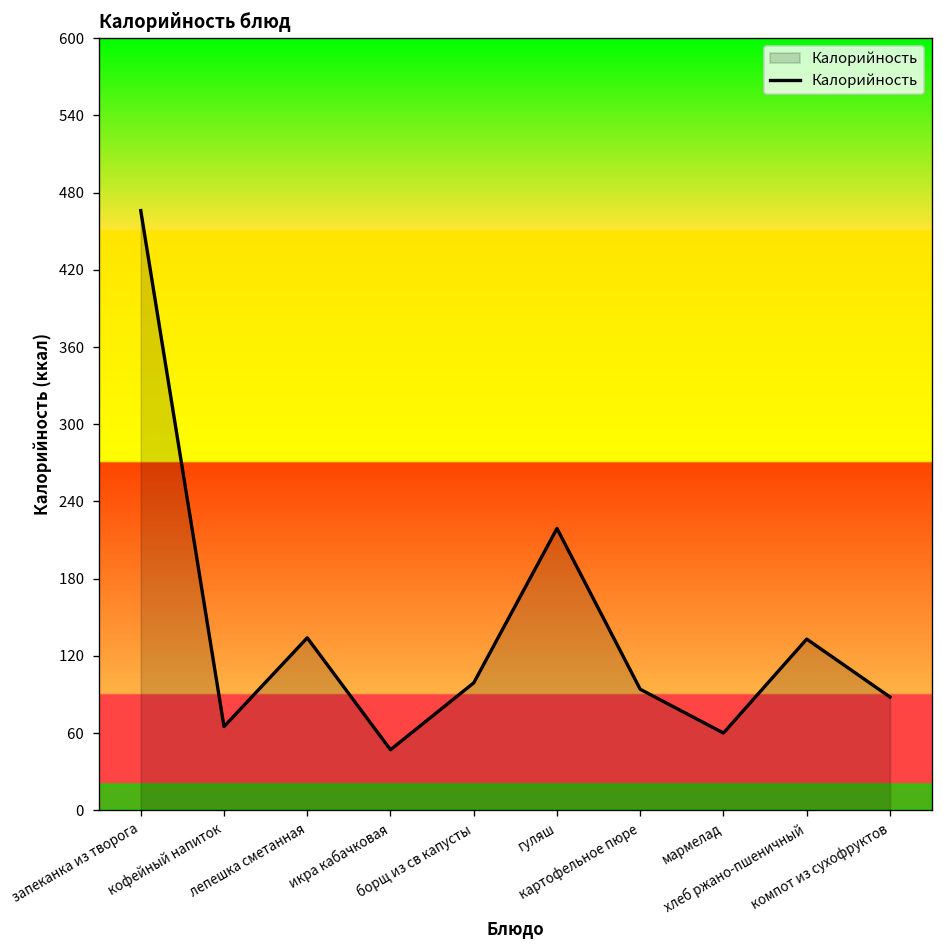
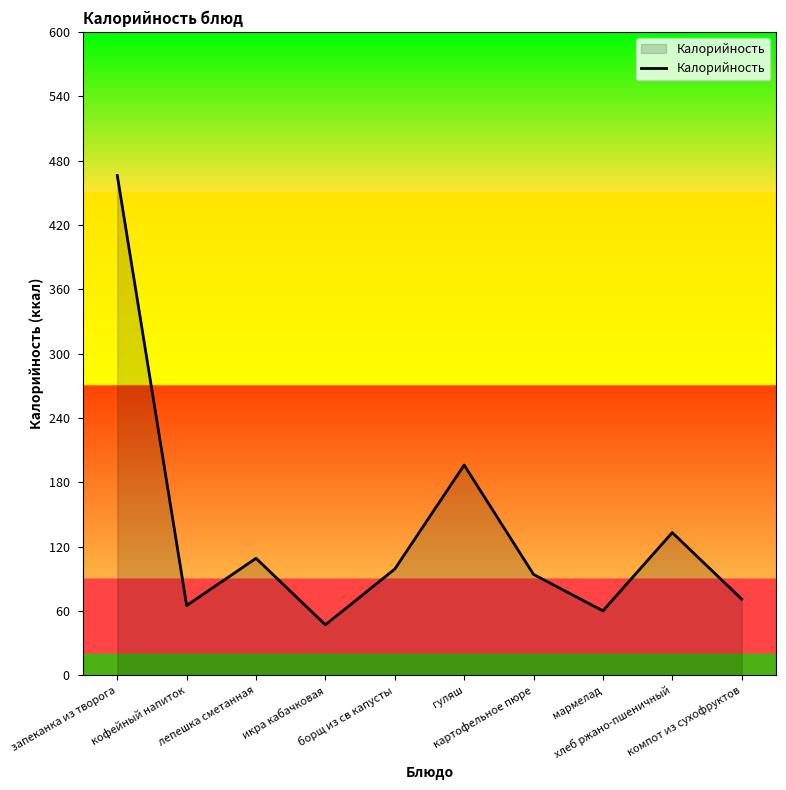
лепешка сметанная: 134 -> 109
гуляш: 219 -> 196
компот из сухофруктов: 88 -> 71
